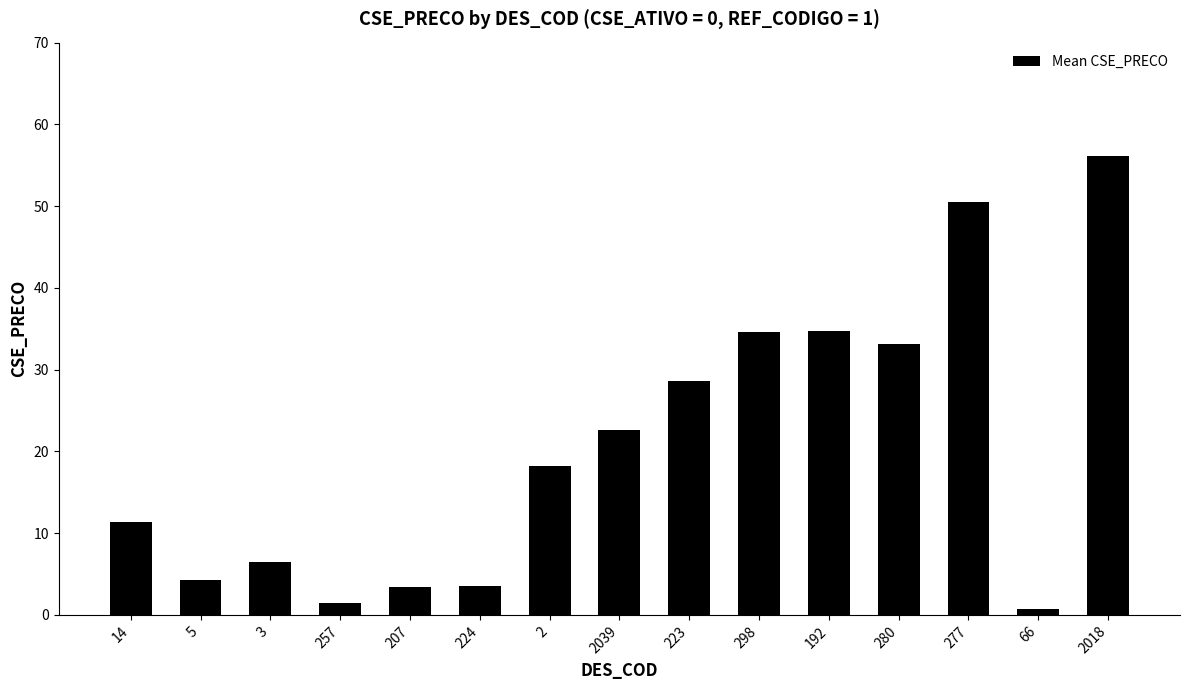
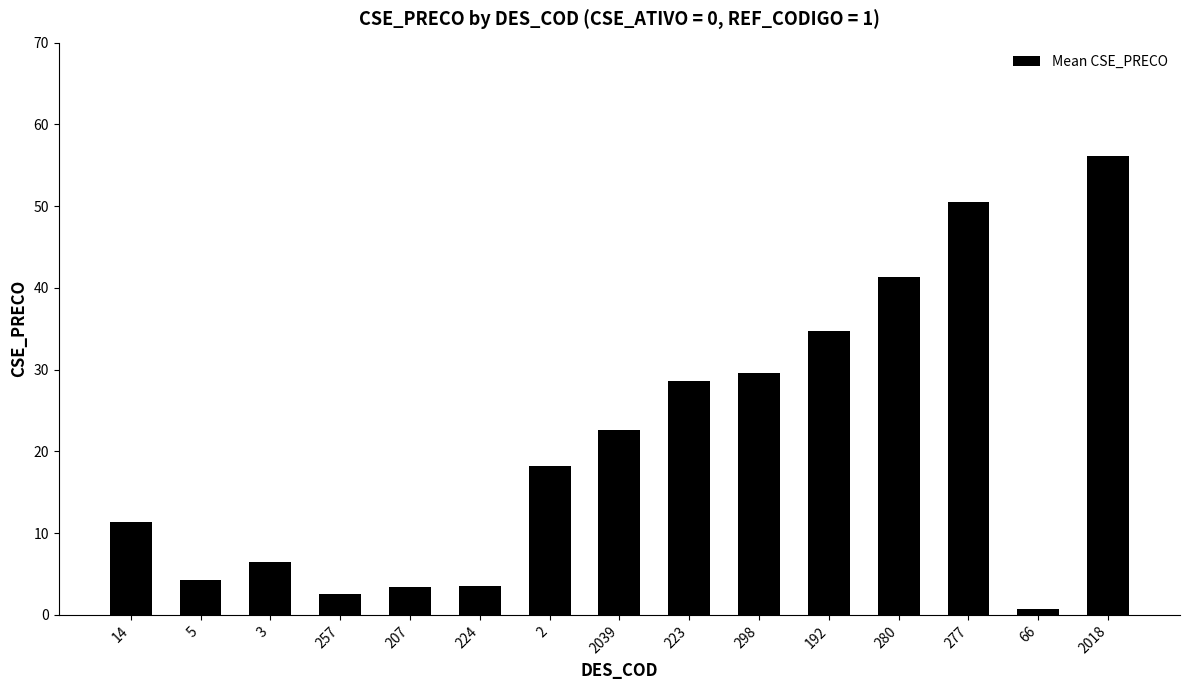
257: 1 -> 3
298: 35 -> 30
280: 33 -> 41
